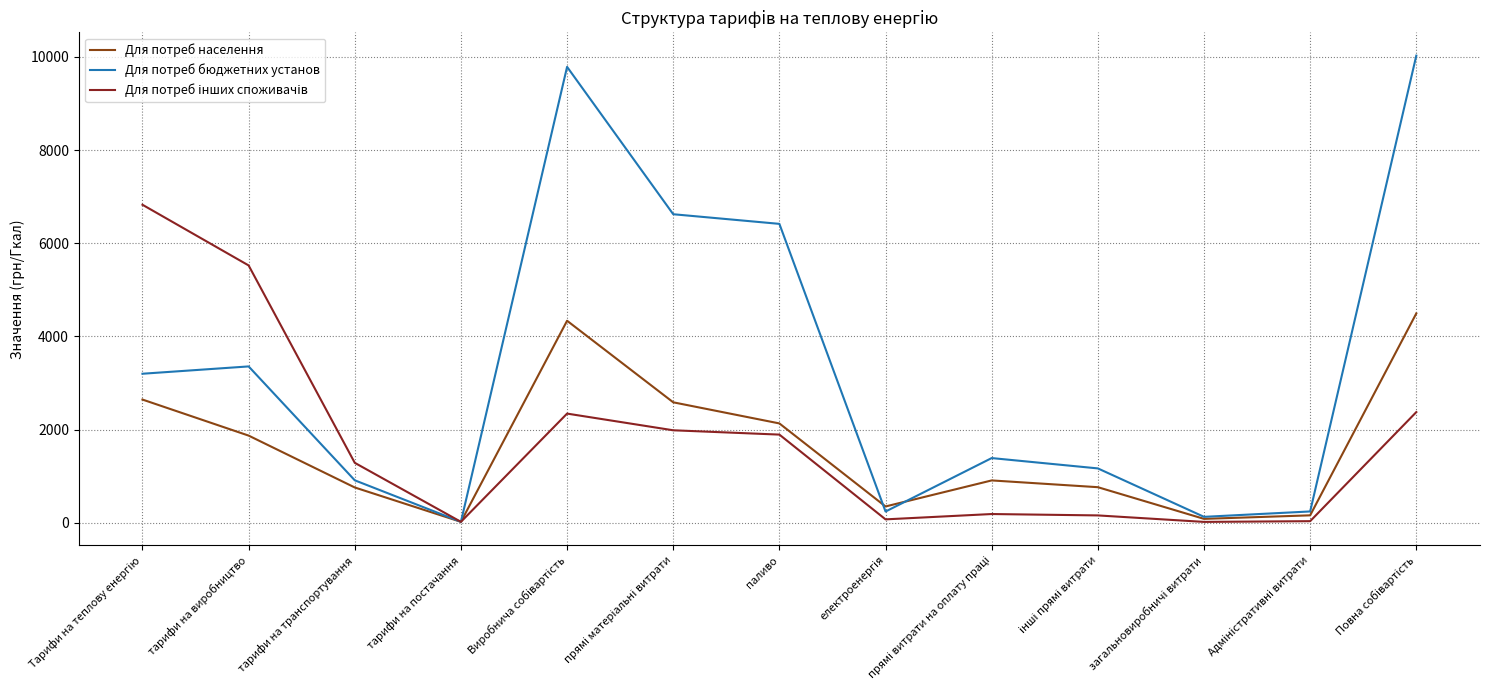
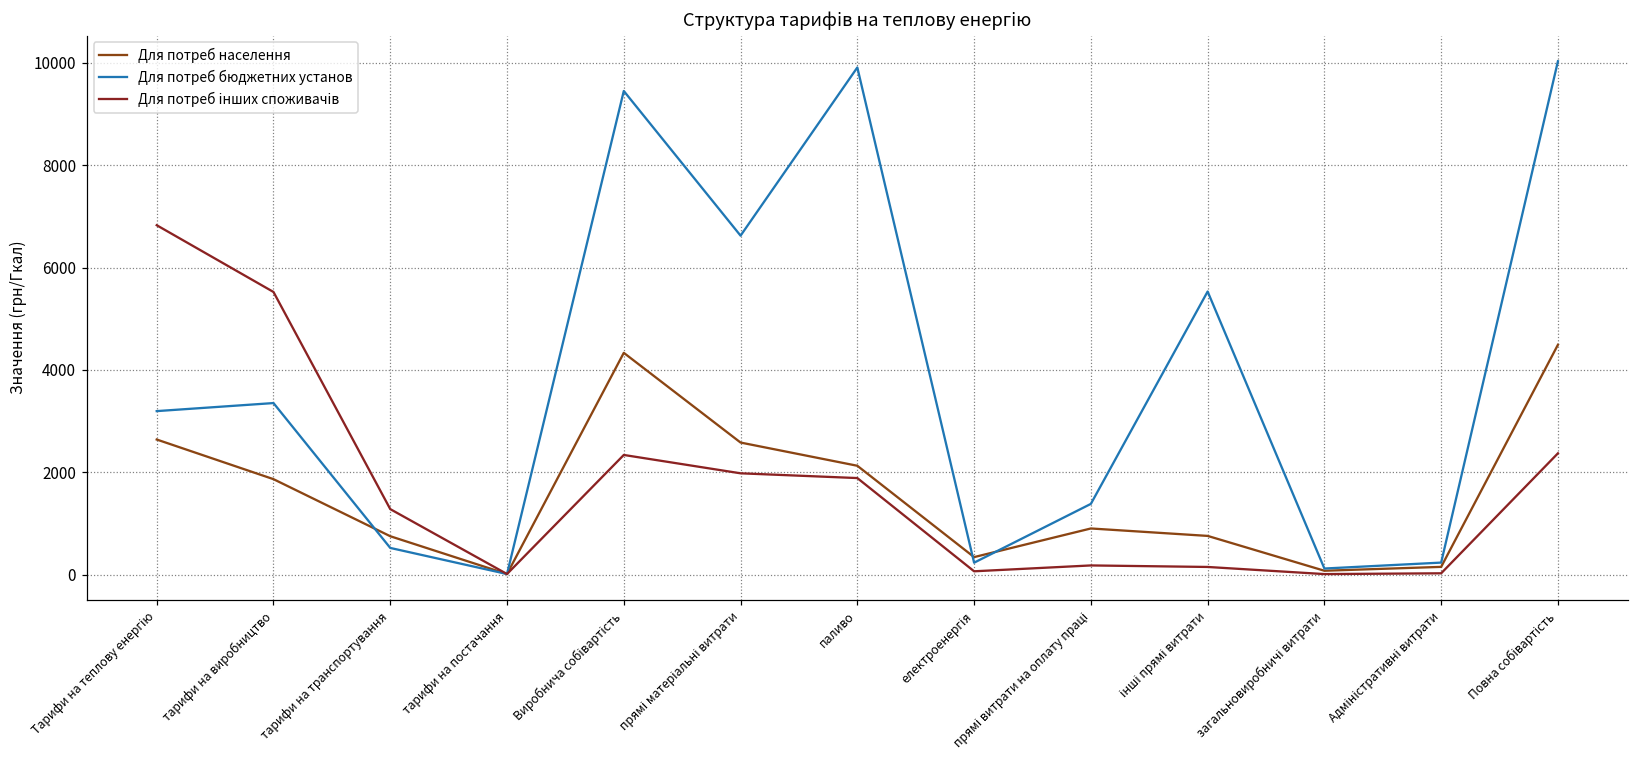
Для потреб бюджетних установ, тарифи на транспортування: 900 -> 500
Для потреб бюджетних установ, Виробнича собівартість: 9800 -> 9400
Для потреб бюджетних установ, паливо: 6400 -> 9900
Для потреб бюджетних установ, інші прямі витрати: 1200 -> 5500
